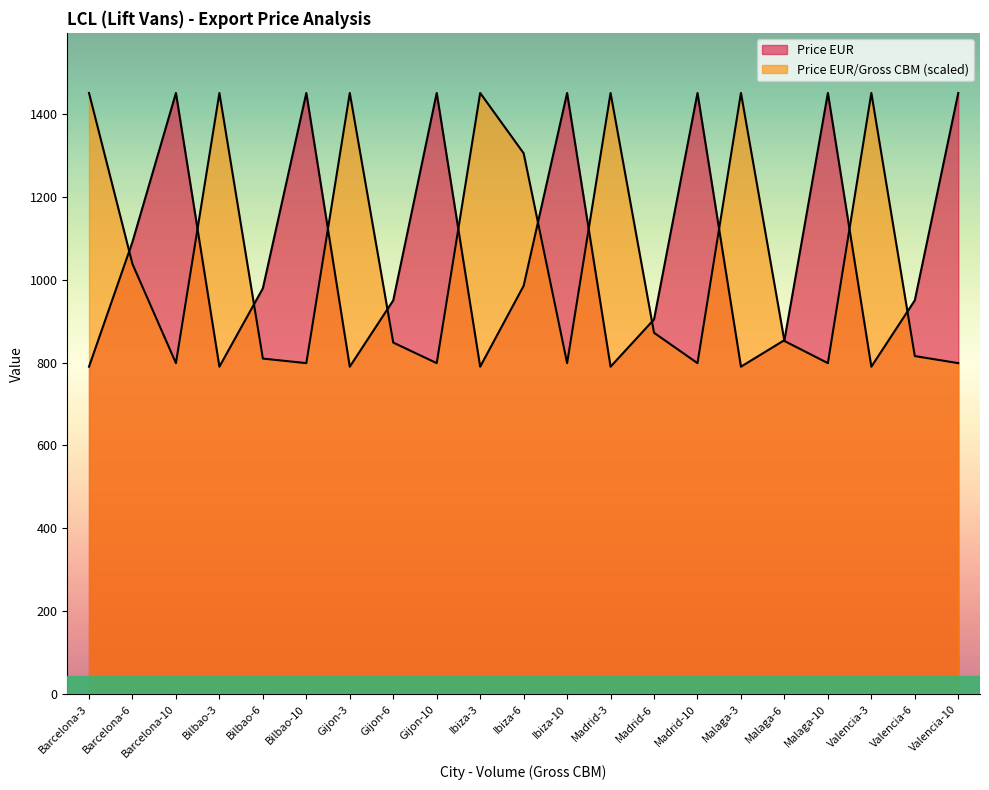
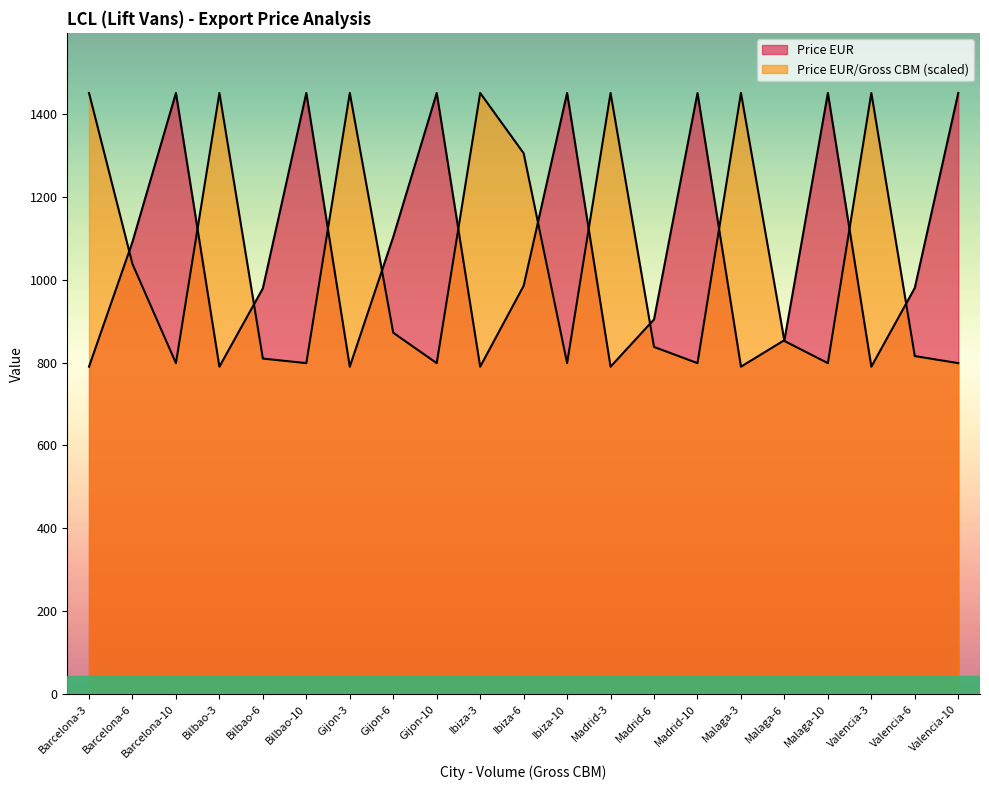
Price EUR, Gijon-6: 950 -> 1100
Price EUR/Gross CBM (scaled), Gijon-6: 850 -> 870
Price EUR/Gross CBM (scaled), Madrid-6: 870 -> 840
Price EUR, Valencia-6: 950 -> 980
